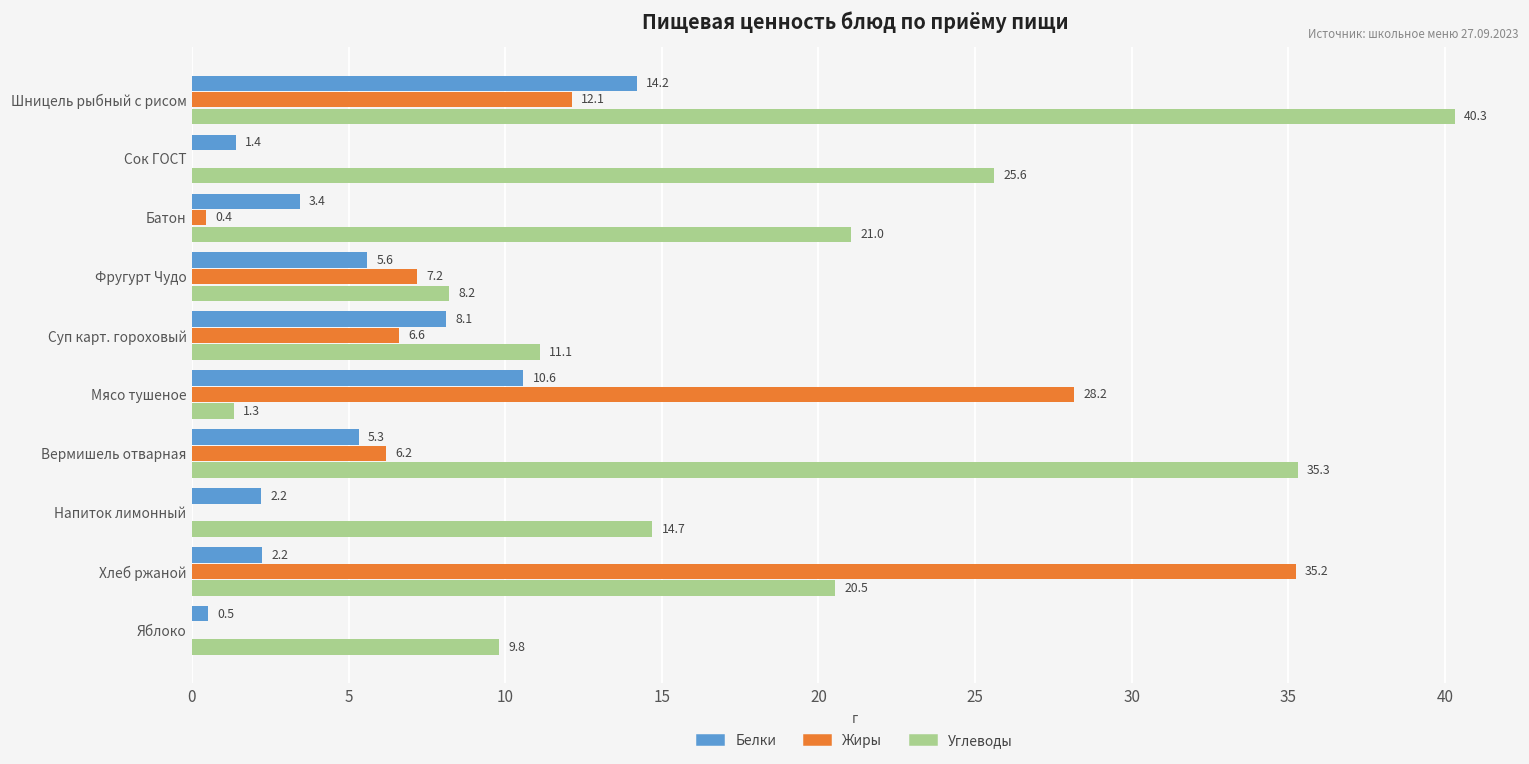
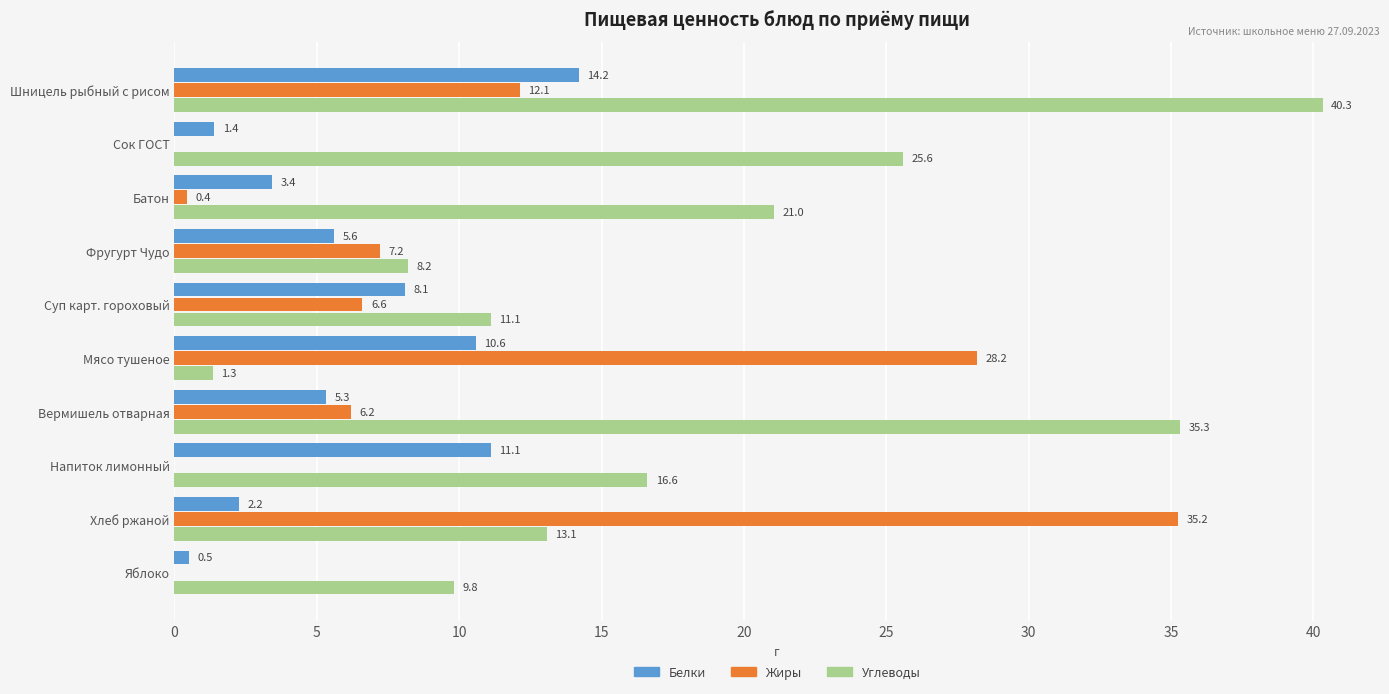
Белки, Напиток лимонный: 2.2 -> 11.1
Углеводы, Напиток лимонный: 14.7 -> 16.6
Углеводы, Хлеб ржаной: 20.5 -> 13.1
